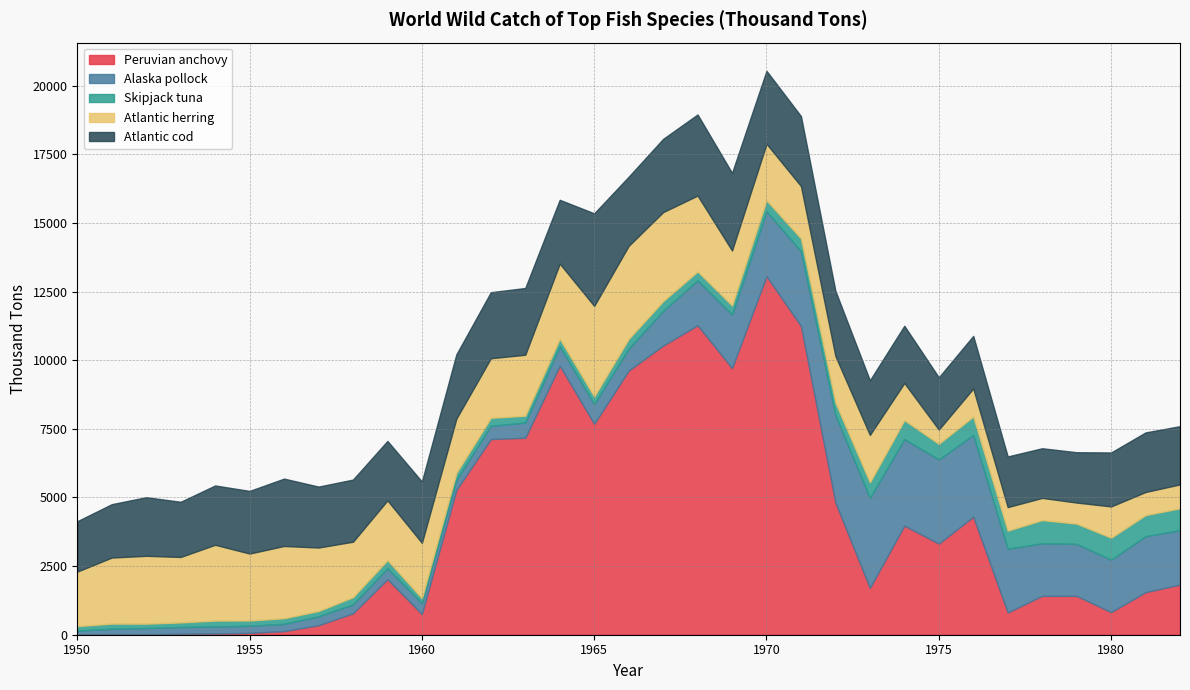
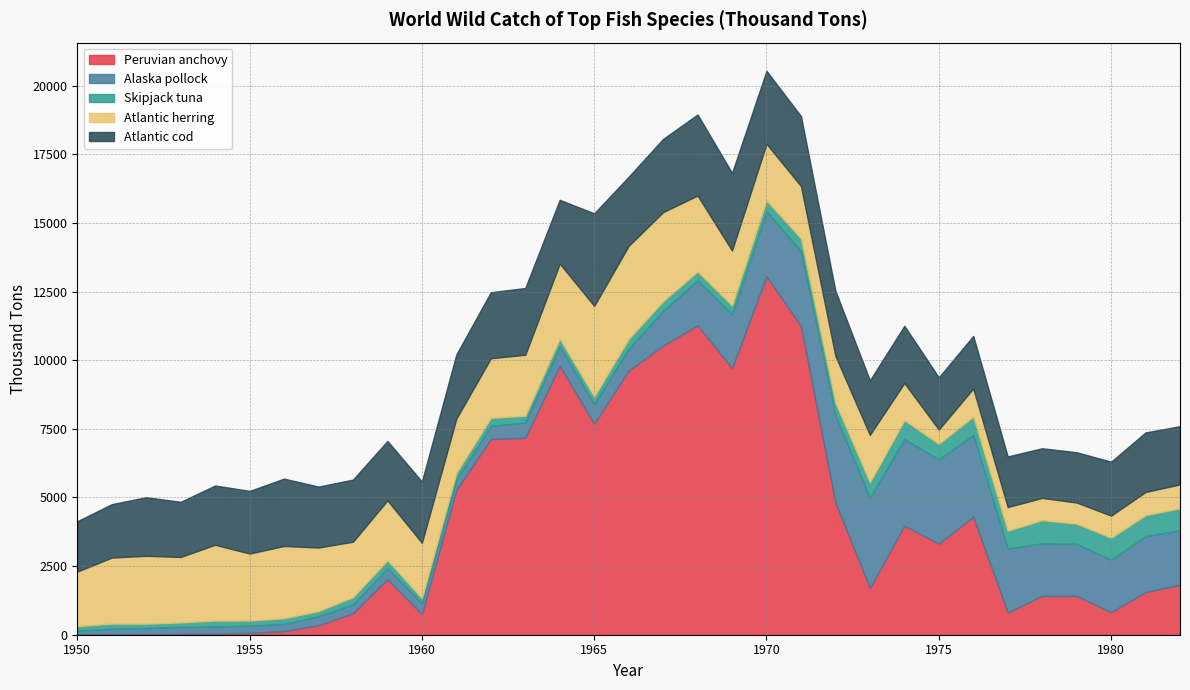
Atlantic herring, 1980: 1100 -> 800
